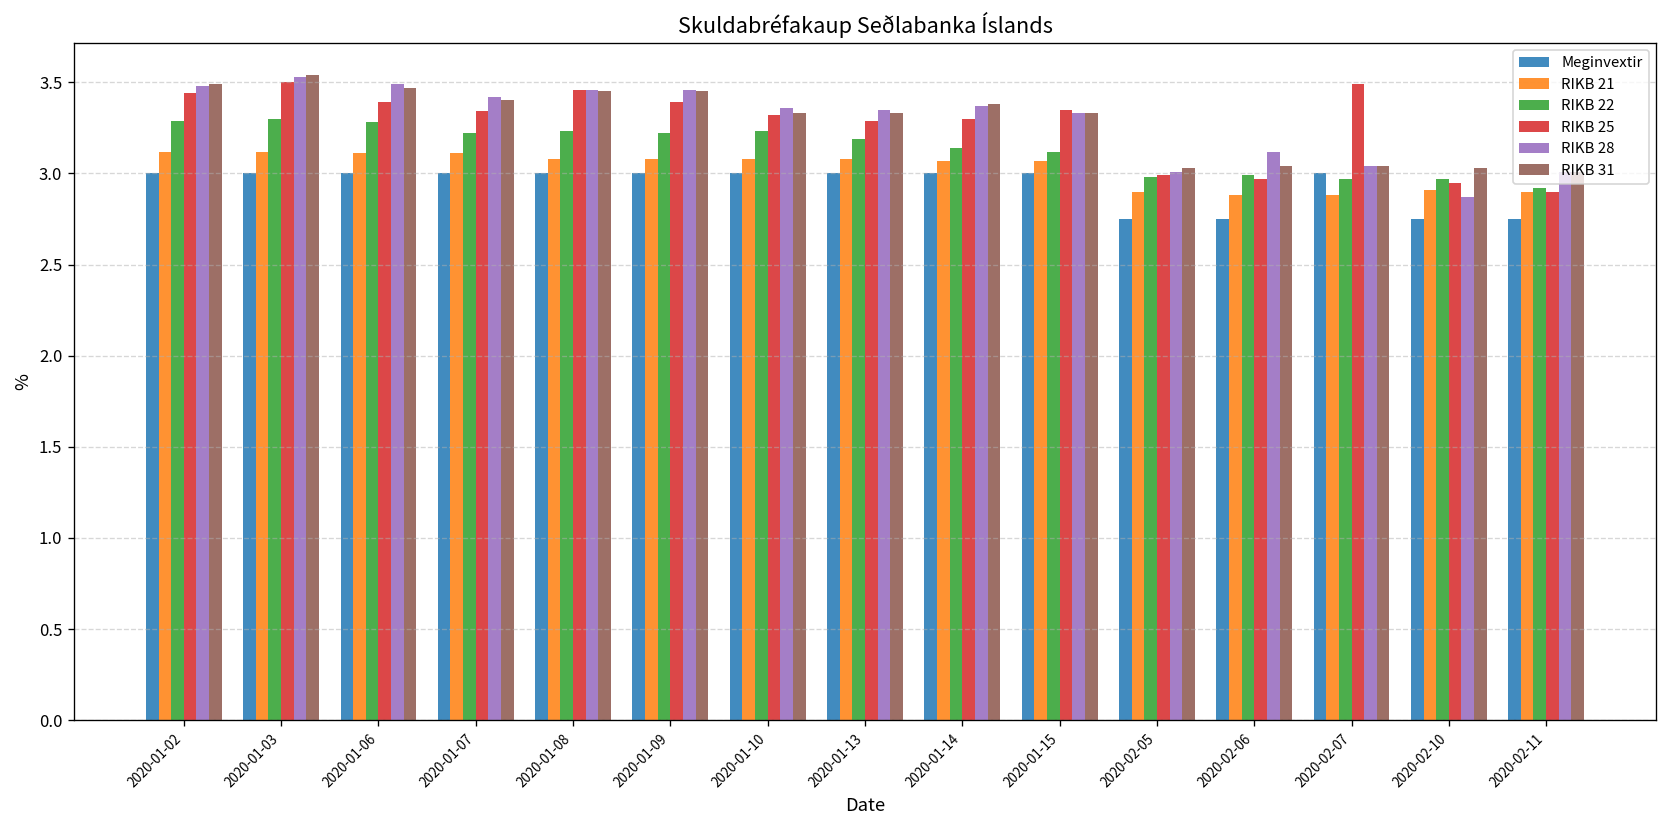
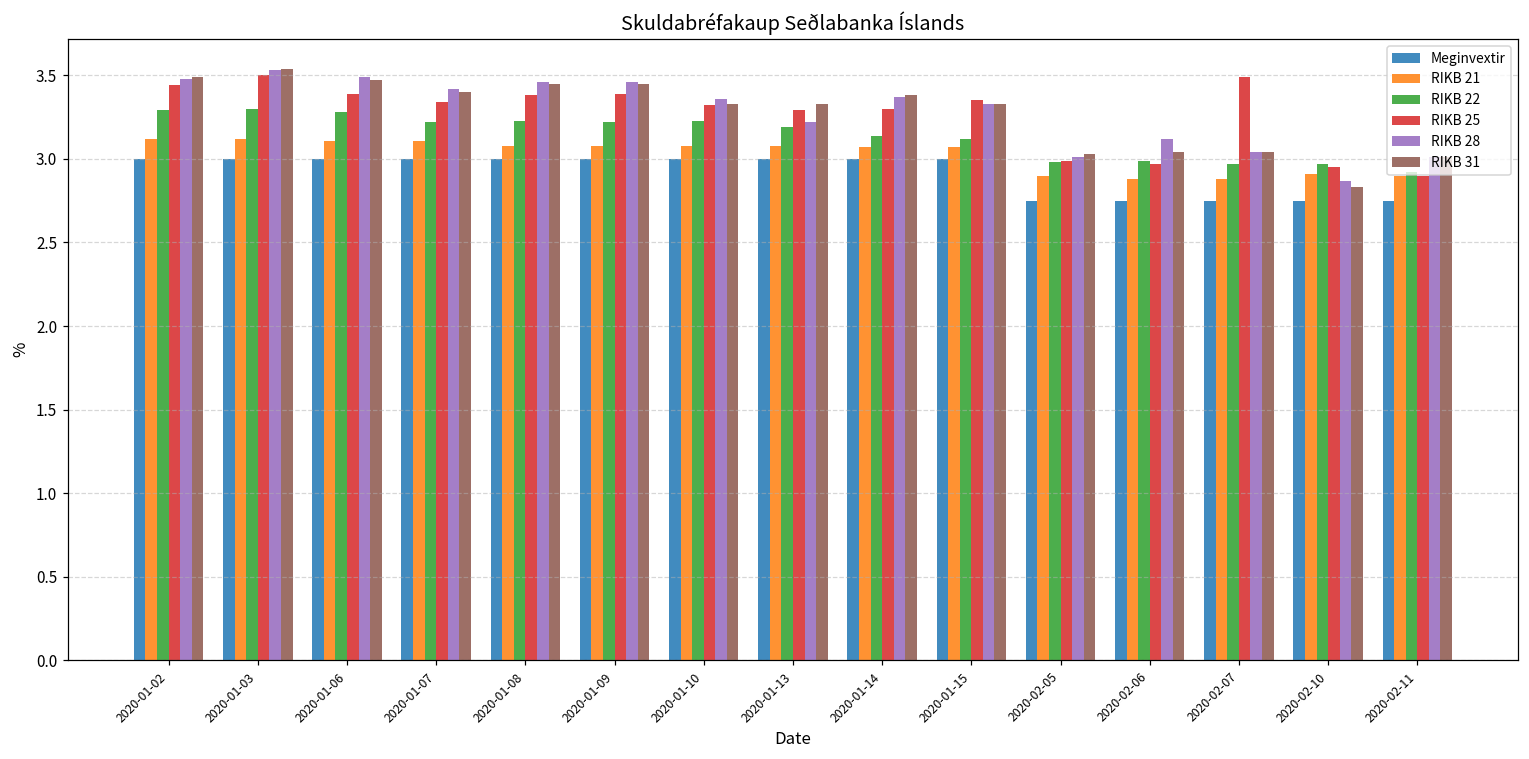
RIKB 25, 2020-01-08: 3.46 -> 3.38
RIKB 28, 2020-01-13: 3.35 -> 3.22
Meginvextir, 2020-02-07: 3.00 -> 2.75
RIKB 31, 2020-02-10: 3.03 -> 2.83
